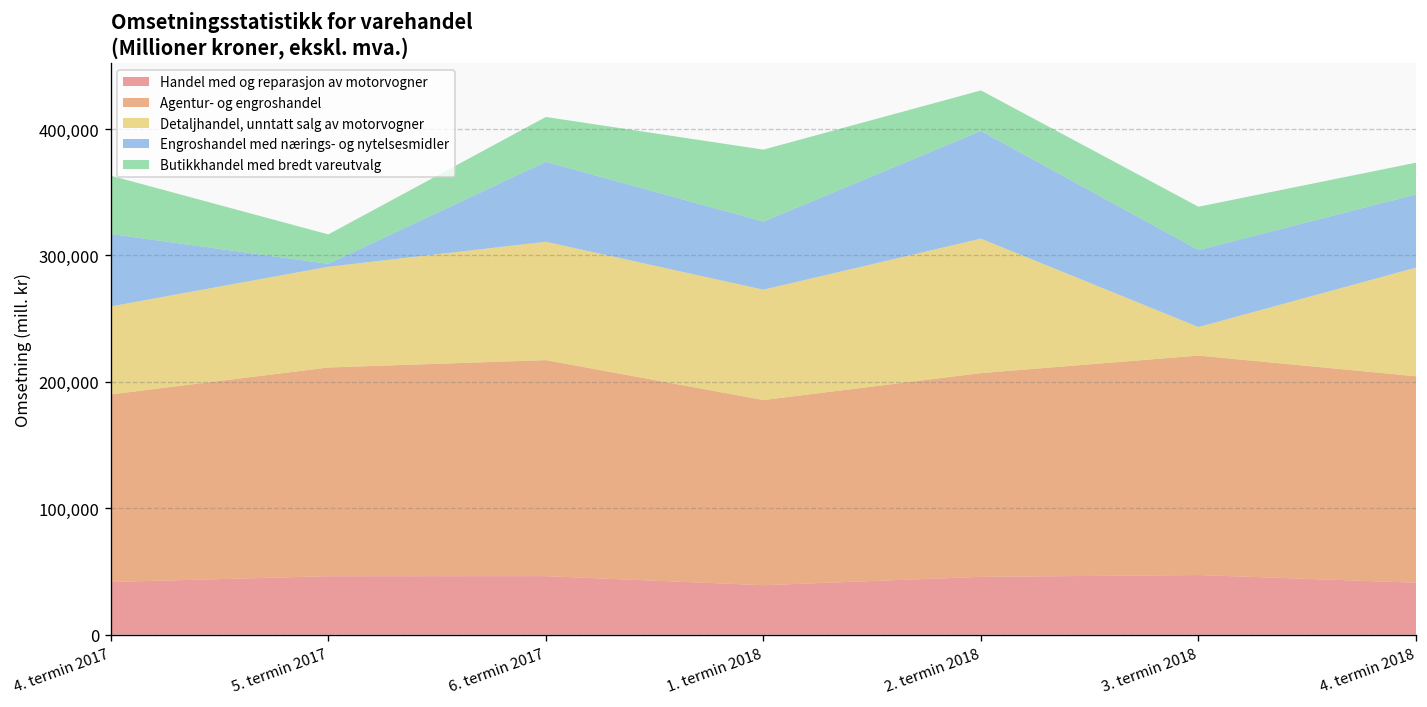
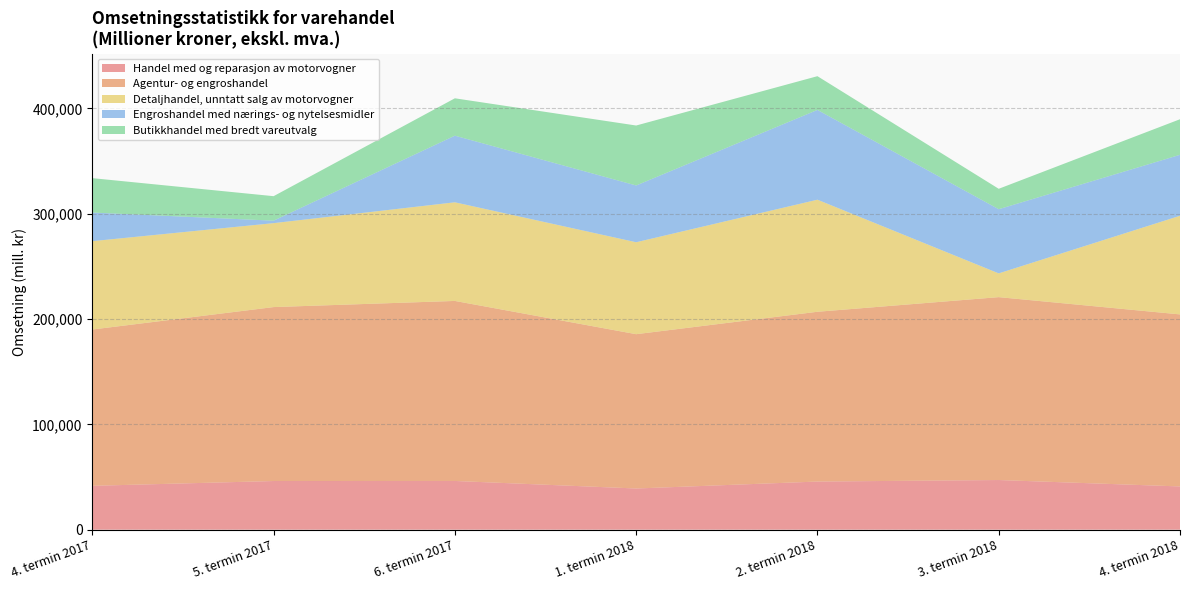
Detaljhandel, unntatt salg av motorvogner, 4. termin 2017: 70,000 -> 84,000
Engroshandel med nærings- og nytelsesmidler, 4. termin 2017: 57,000 -> 27,000
Butikkhandel med bredt vareutvalg, 4. termin 2017: 46,000 -> 33,000
Butikkhandel med bredt vareutvalg, 3. termin 2018: 34,000 -> 19,000
Detaljhandel, unntatt salg av motorvogner, 4. termin 2018: 86,000 -> 94,000
Butikkhandel med bredt vareutvalg, 4. termin 2018: 25,000 -> 34,000
